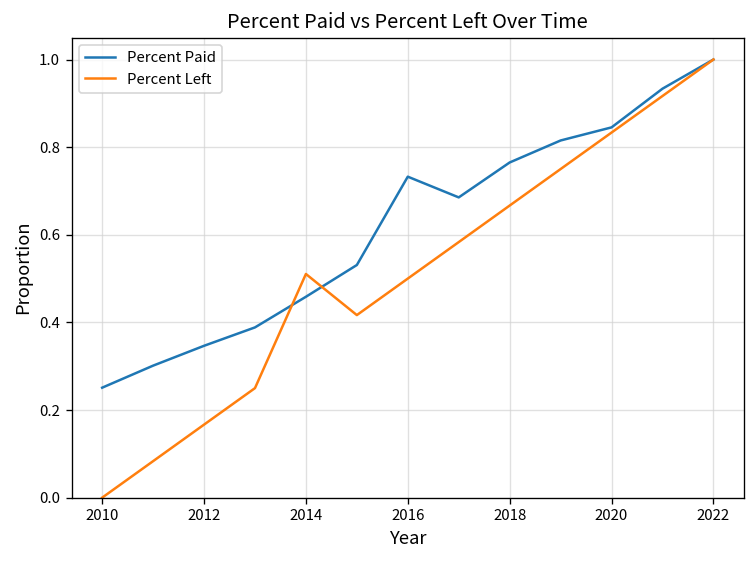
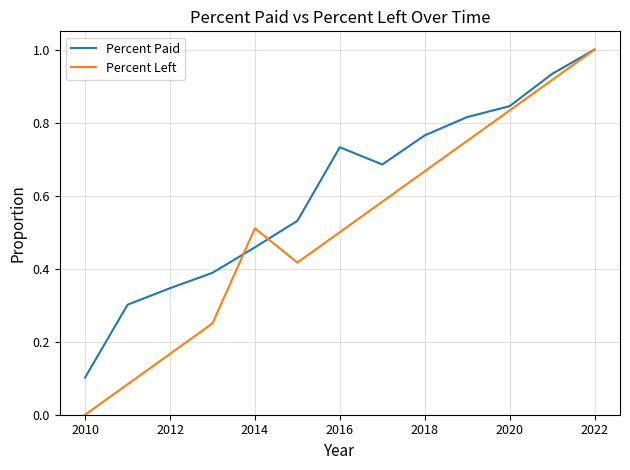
Percent Paid, 2010: 0.25 -> 0.10
